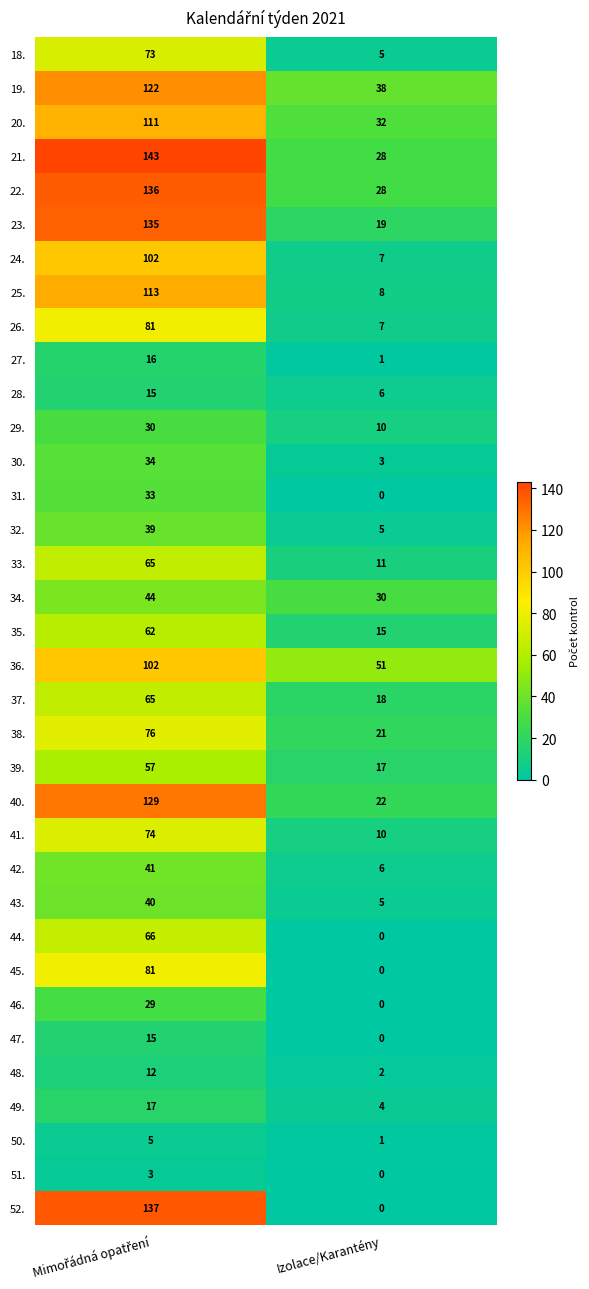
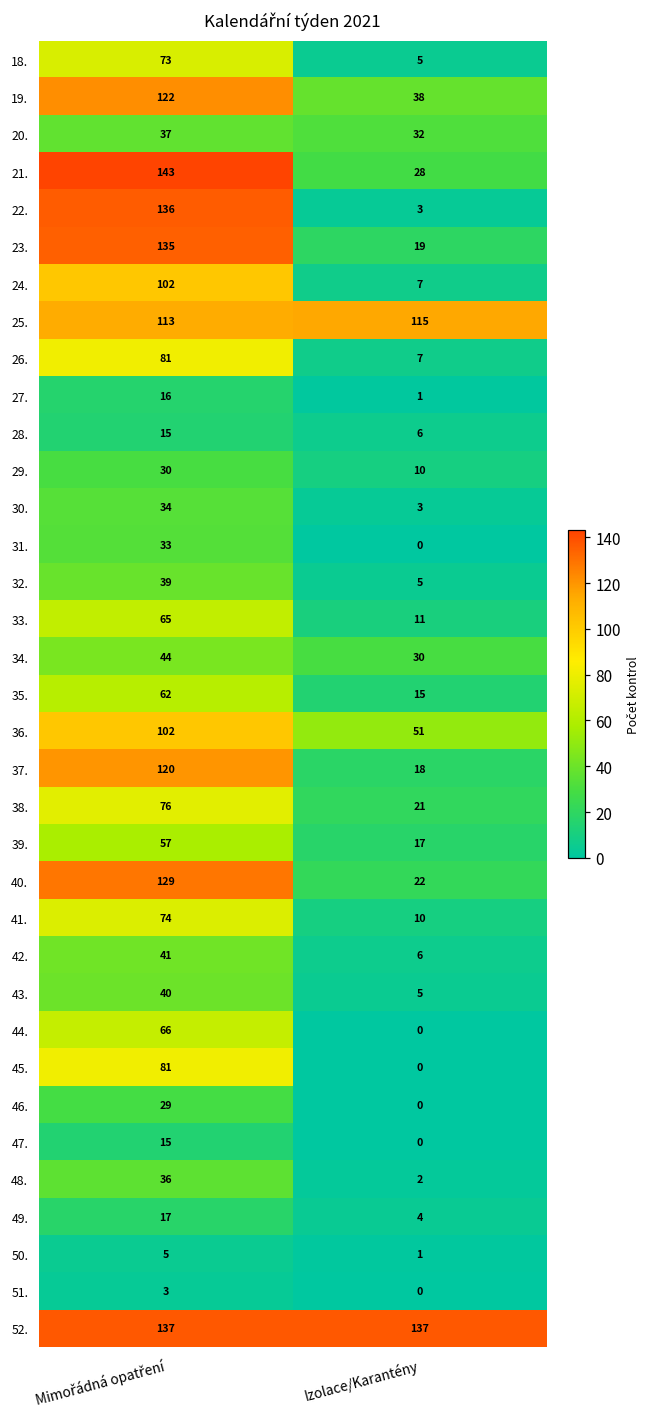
20., Mimořádná opatření: 111 -> 37
22., Izolace/Karantény: 28 -> 3
25., Izolace/Karantény: 8 -> 115
37., Mimořádná opatření: 65 -> 120
48., Mimořádná opatření: 12 -> 36
52., Izolace/Karantény: 0 -> 137
